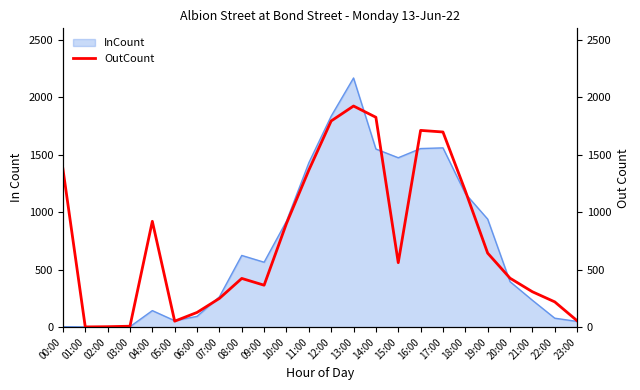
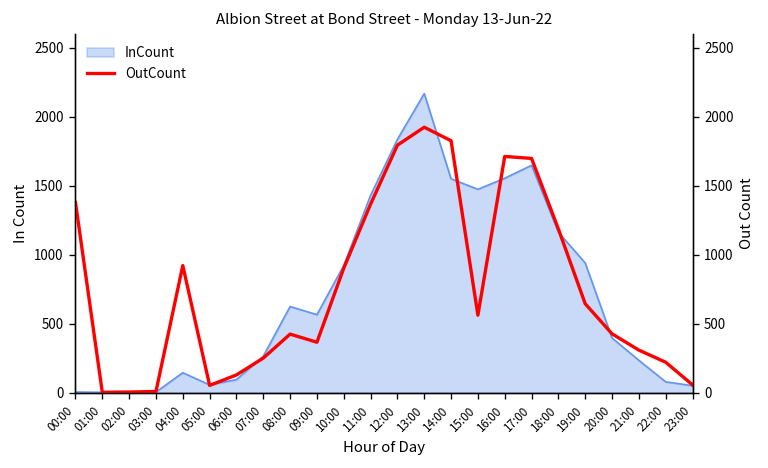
InCount, 17:00: 1560 -> 1650
